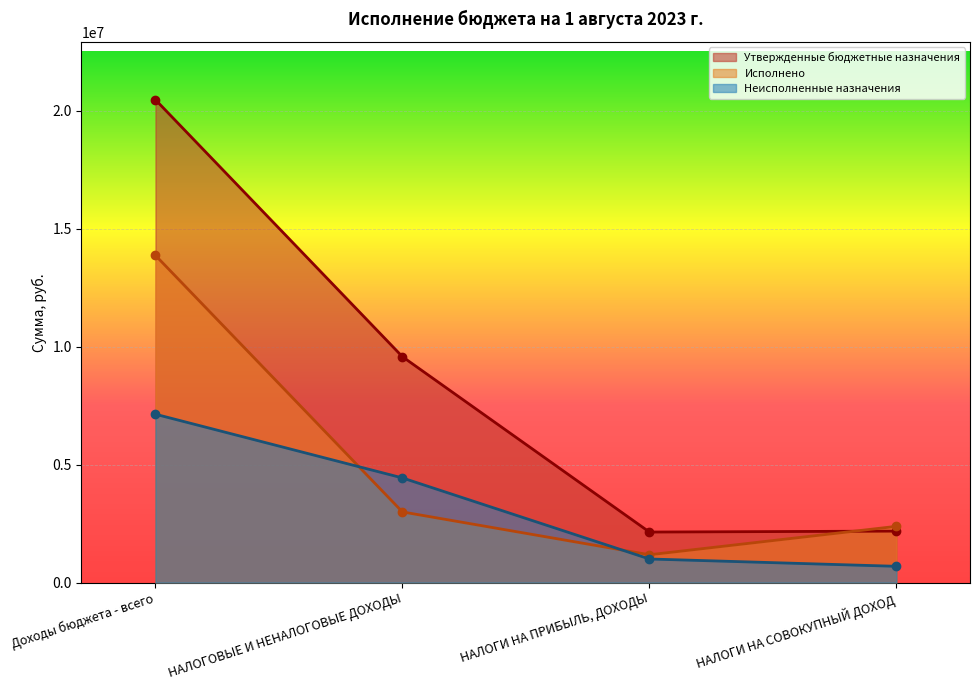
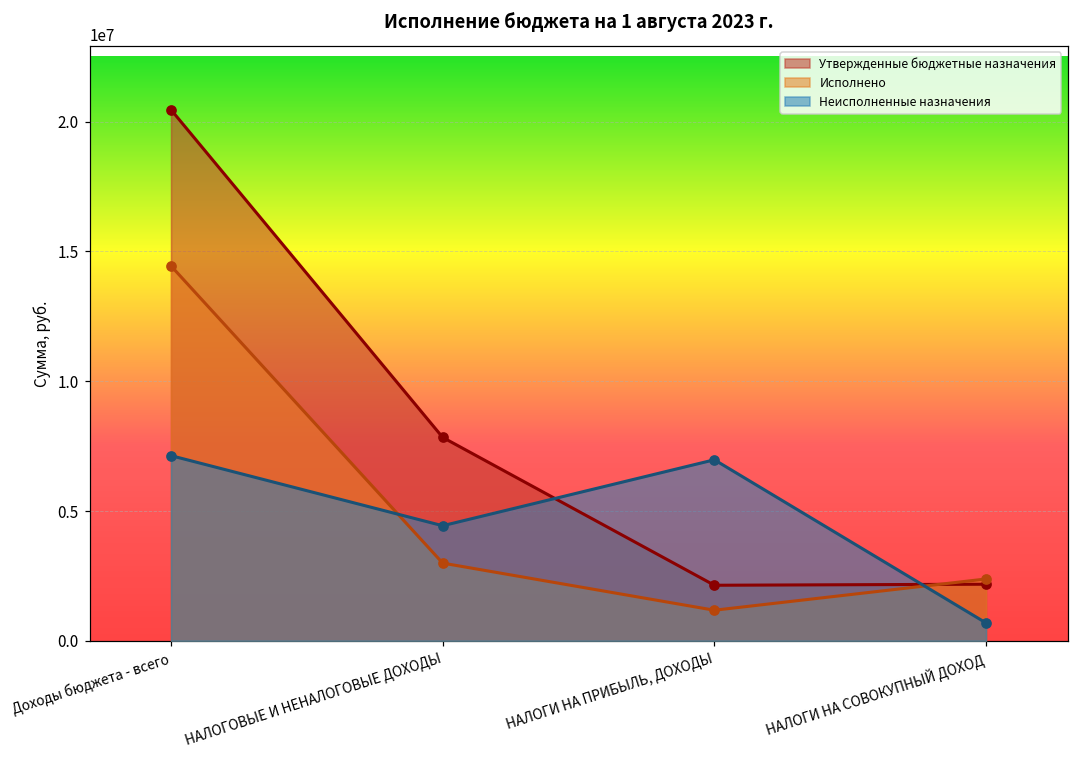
Исполнено, Доходы бюджета - всего: 13900000 -> 14400000
Утвержденные бюджетные назначения, НАЛОГОВЫЕ И НЕНАЛОГОВЫЕ ДОХОДЫ: 9600000 -> 7800000
Неисполненные назначения, НАЛОГИ НА ПРИБЫЛЬ, ДОХОДЫ: 1000000 -> 7000000
